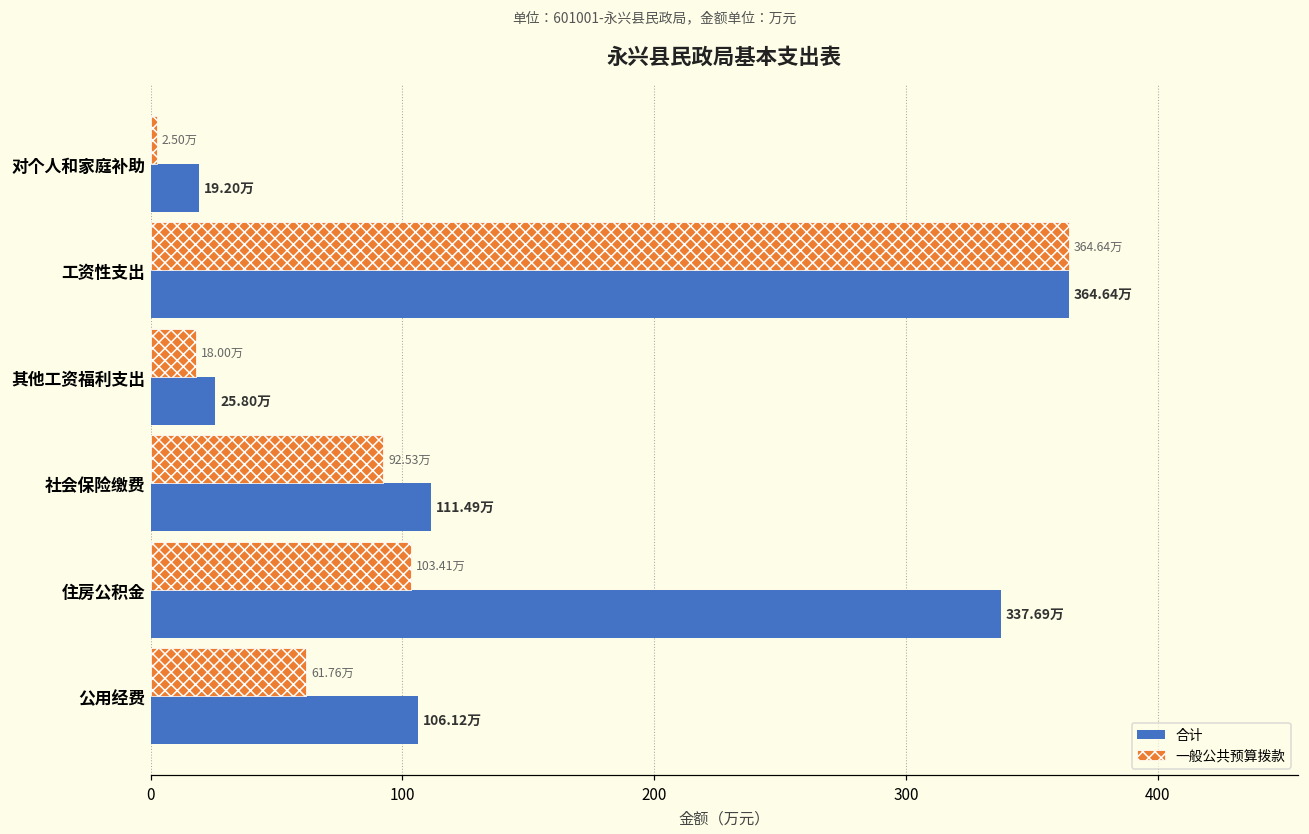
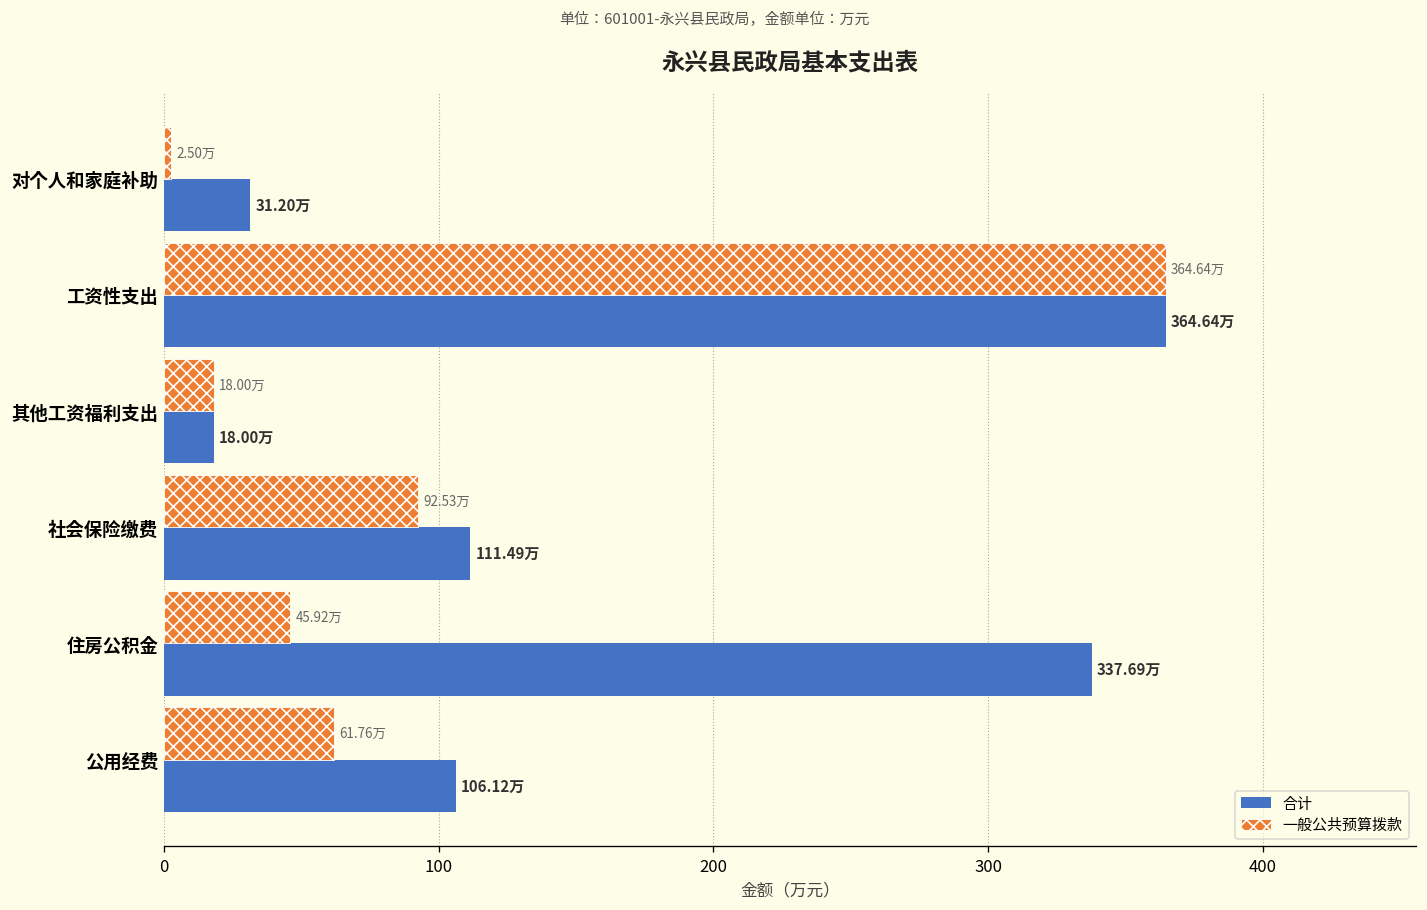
合计, 对个人和家庭补助: 19.20万 -> 31.20万
合计, 其他工资福利支出: 25.80万 -> 18.00万
一般公共预算拨款, 住房公积金: 103.41万 -> 45.92万
